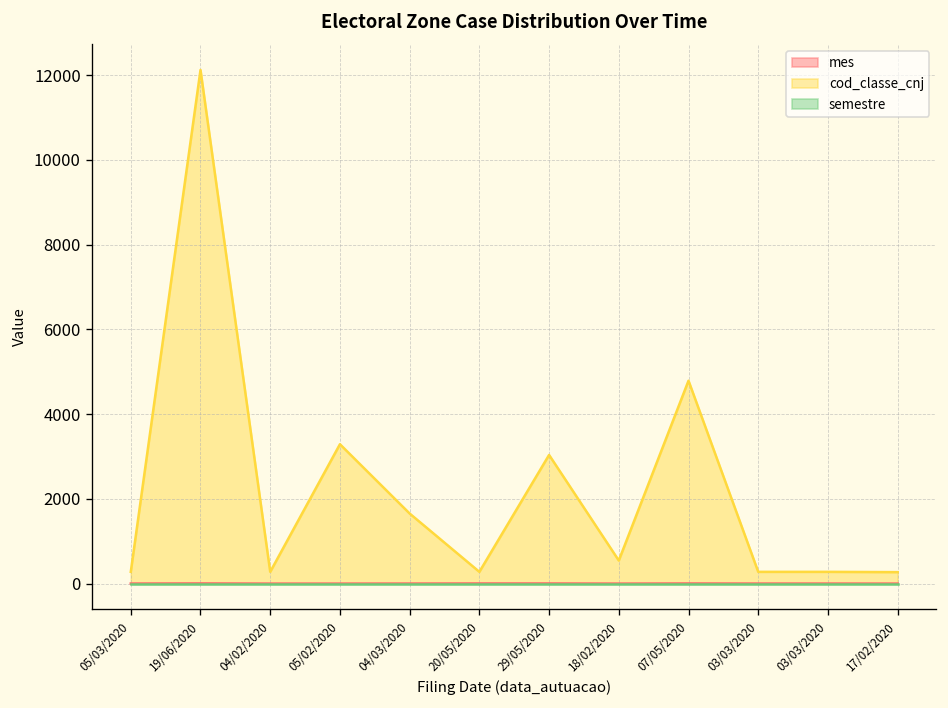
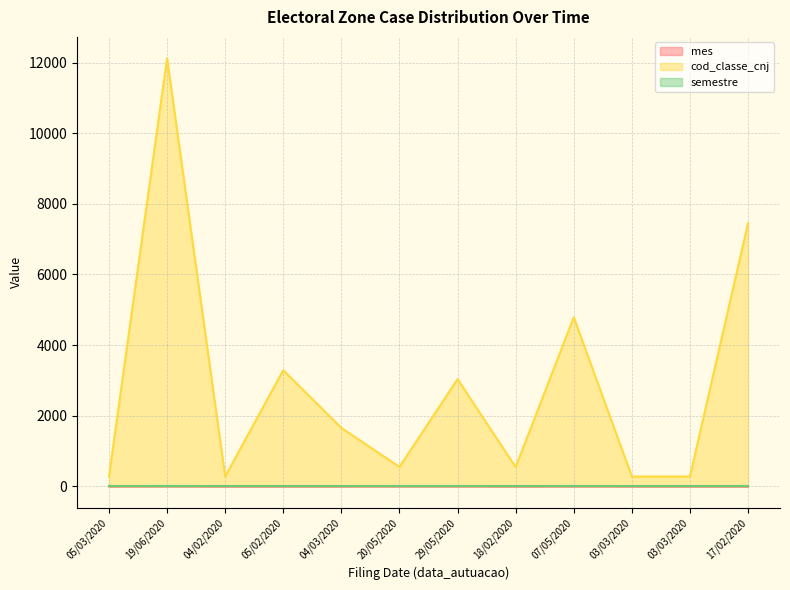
cod_classe_cnj, 20/05/2020: 300 -> 600
cod_classe_cnj, 17/02/2020: 300 -> 7500
